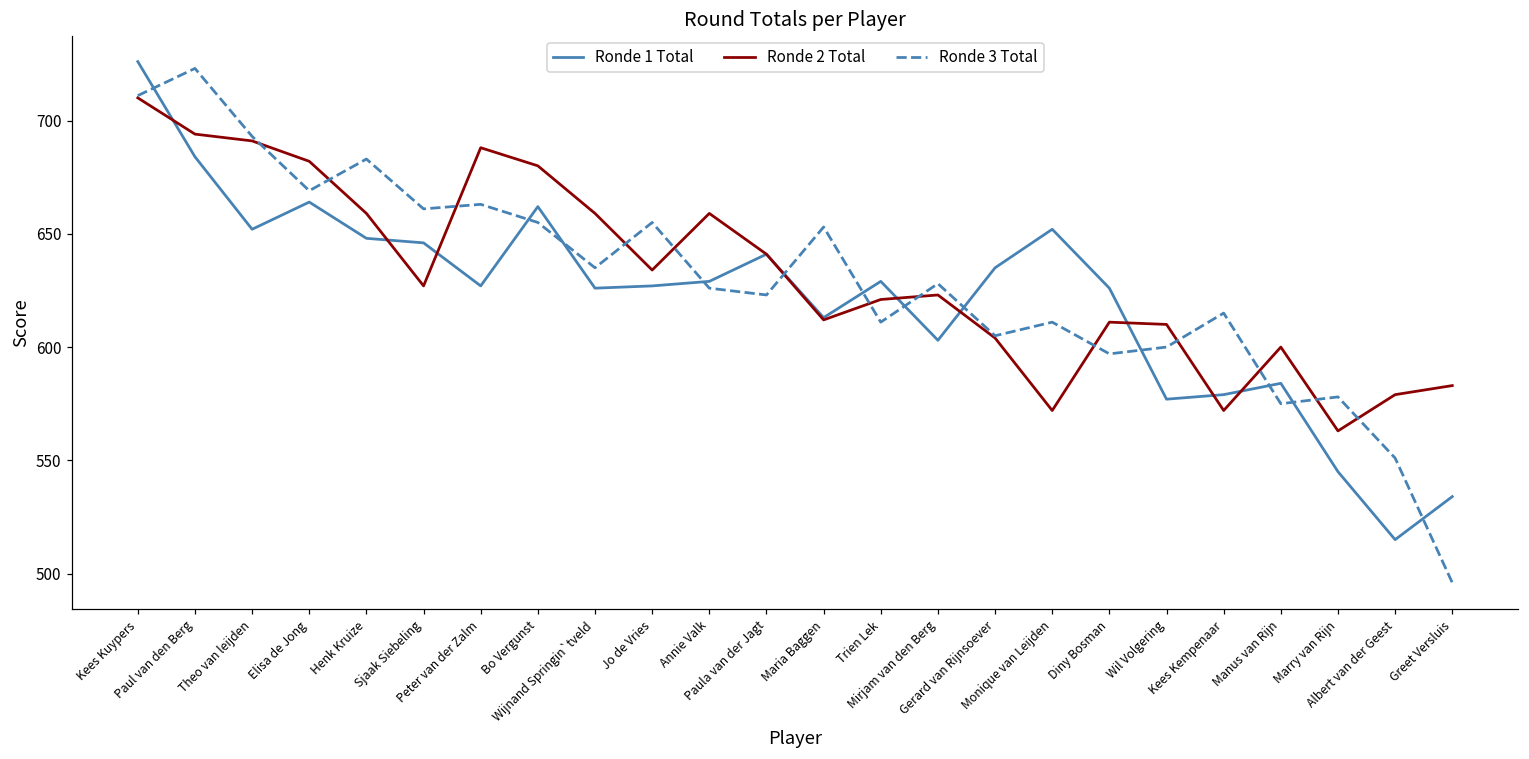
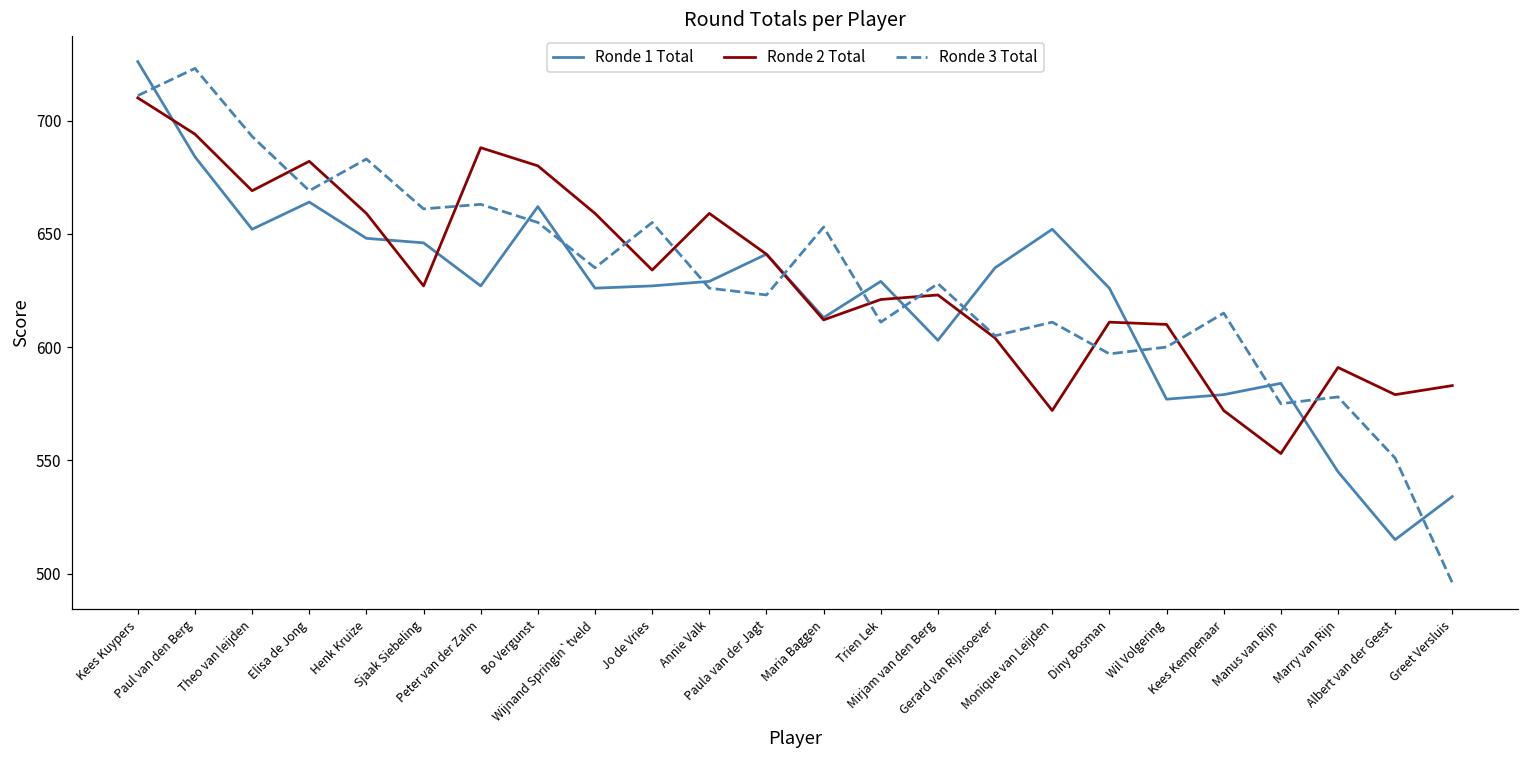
Ronde 2 Total, Theo van leijden: 691 -> 669
Ronde 2 Total, Manus van Rijn: 600 -> 553
Ronde 2 Total, Marry van Rijn: 563 -> 591
